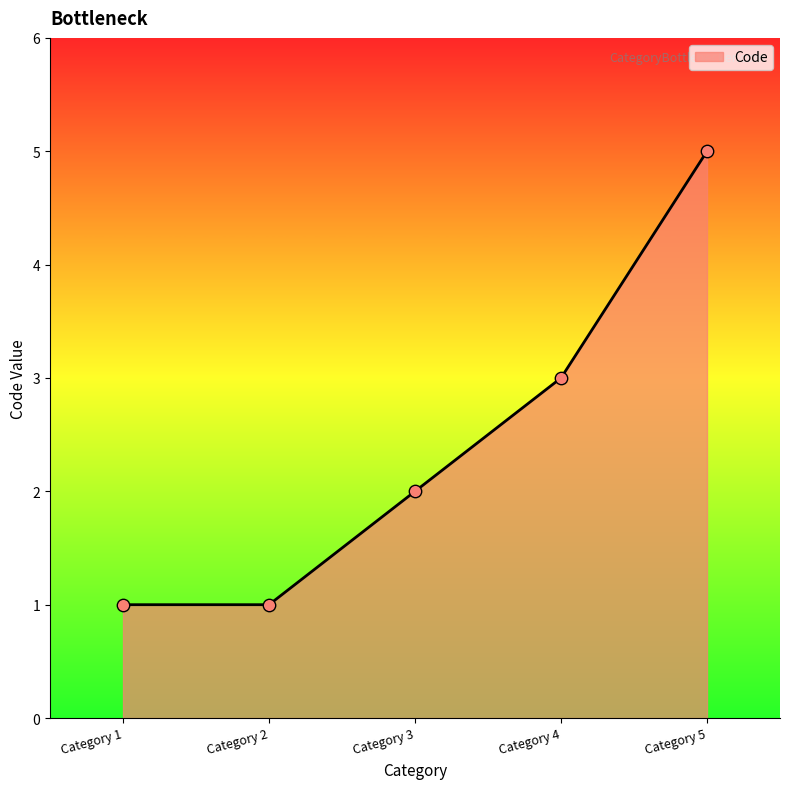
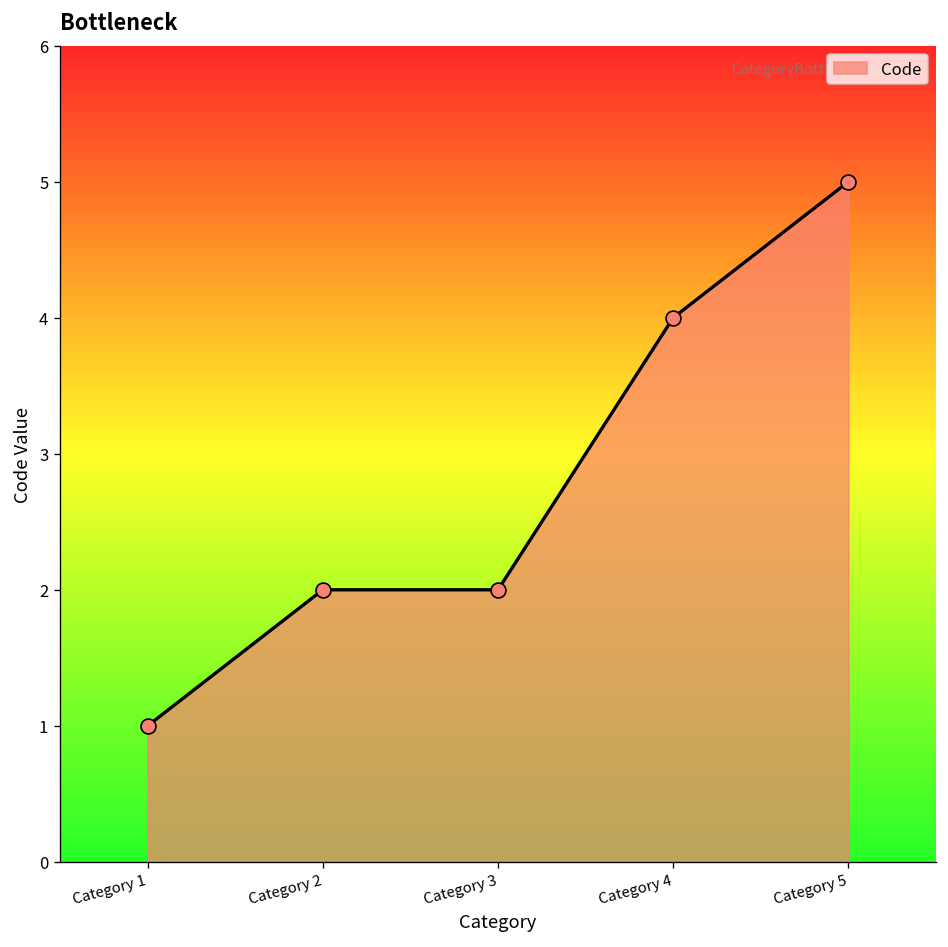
Category 2: 1 -> 2
Category 4: 3 -> 4
